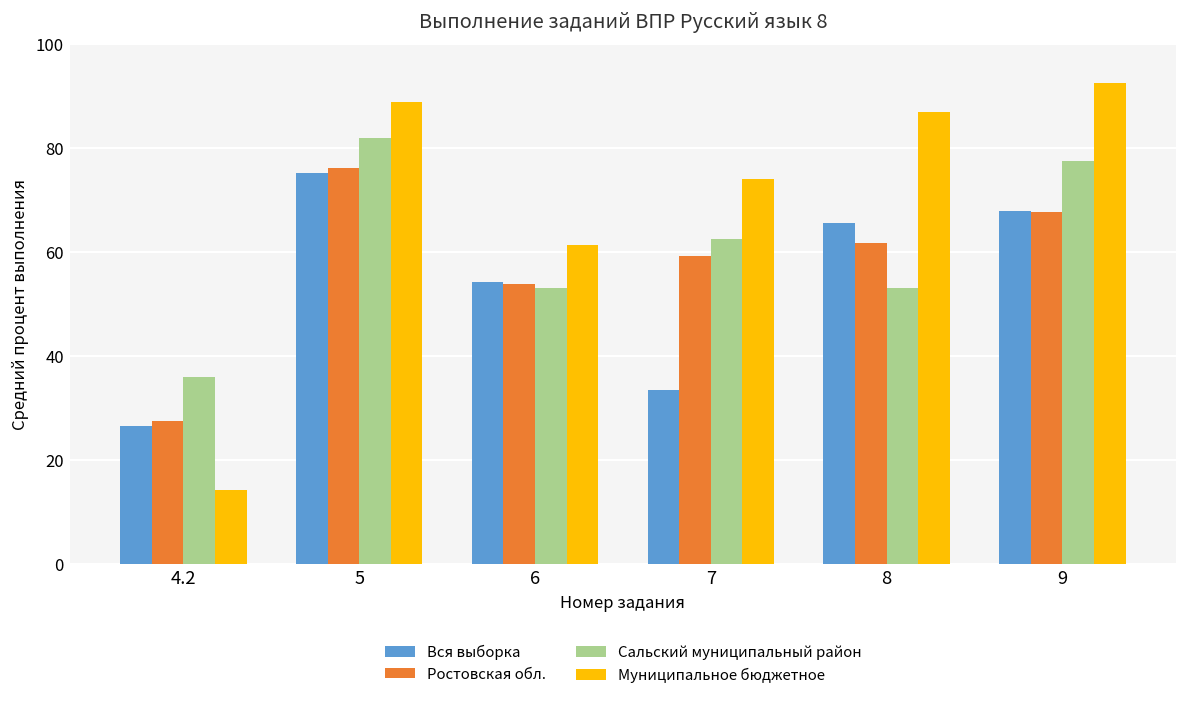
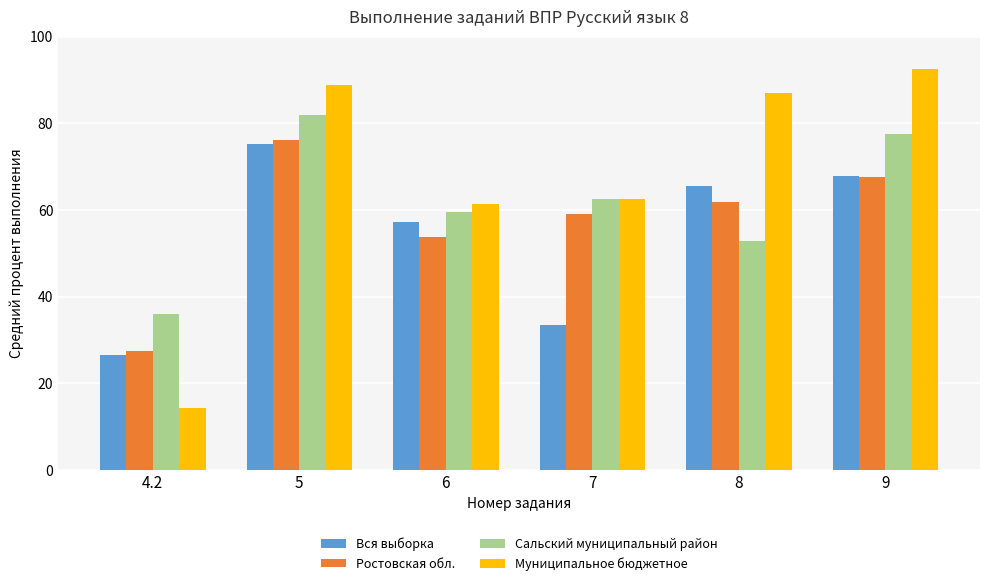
Вся выборка, 6: 54 -> 57
Сальский муниципальный район, 6: 53 -> 59
Муниципальное бюджетное, 7: 74 -> 63
